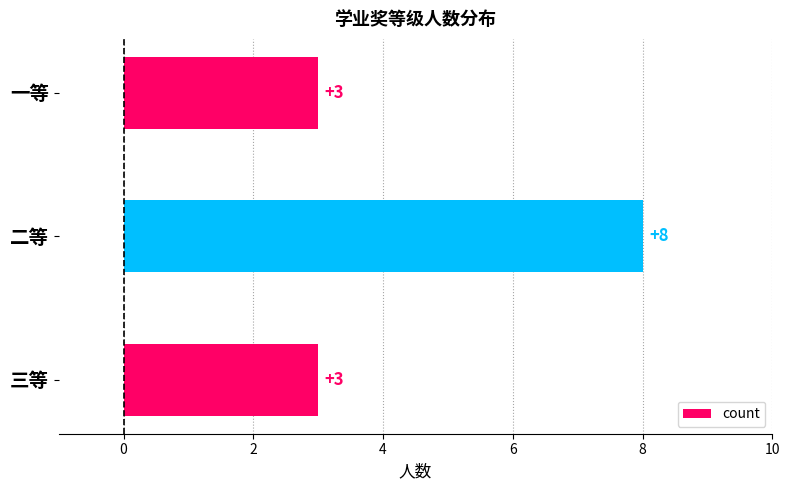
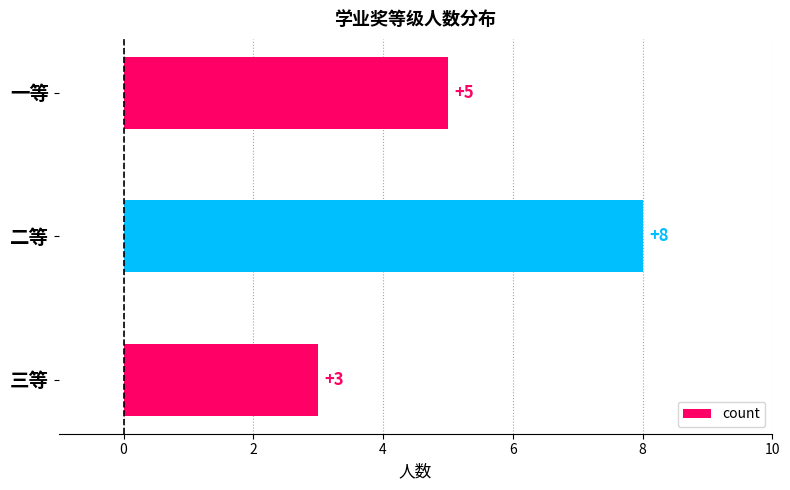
一等: +3 -> +5
